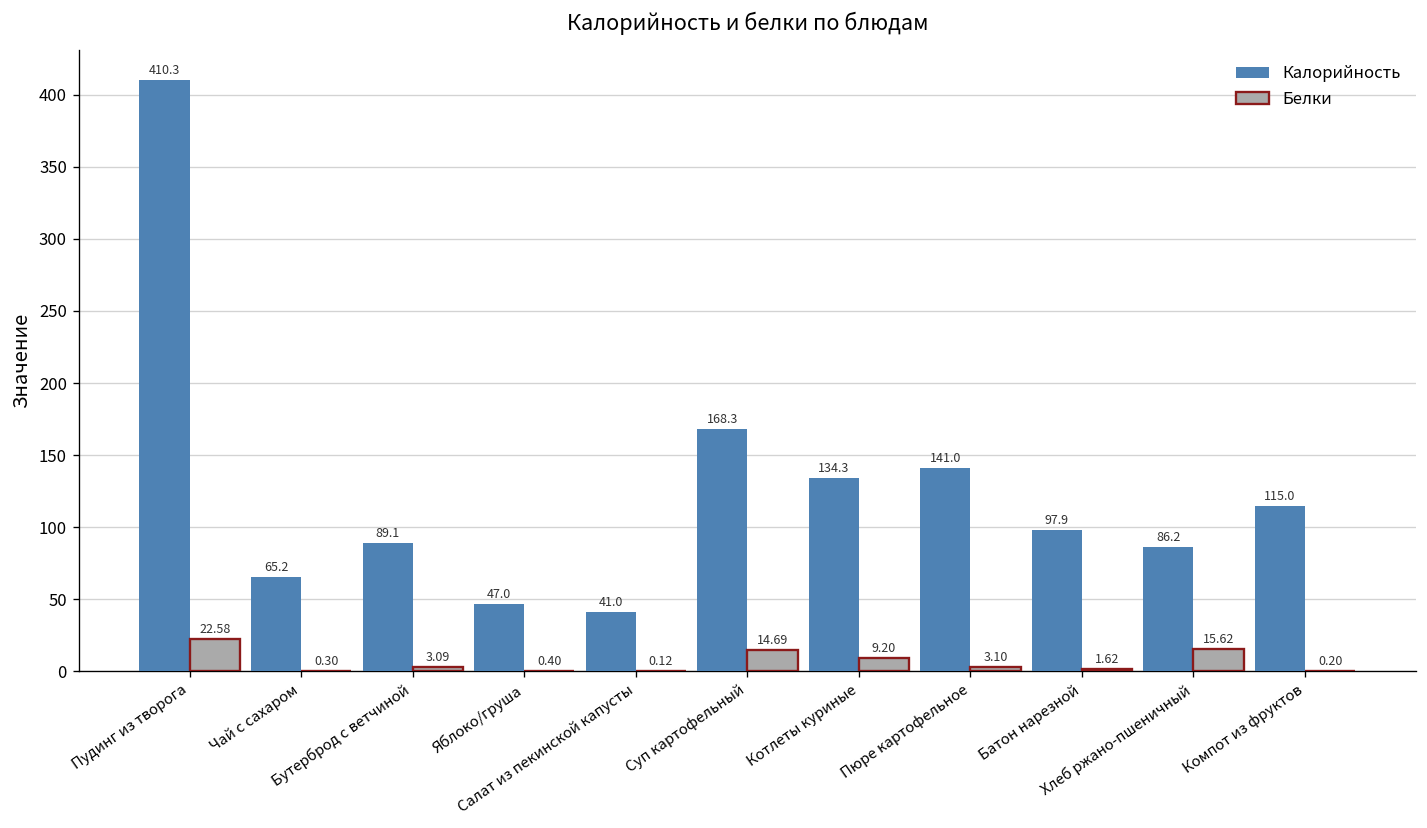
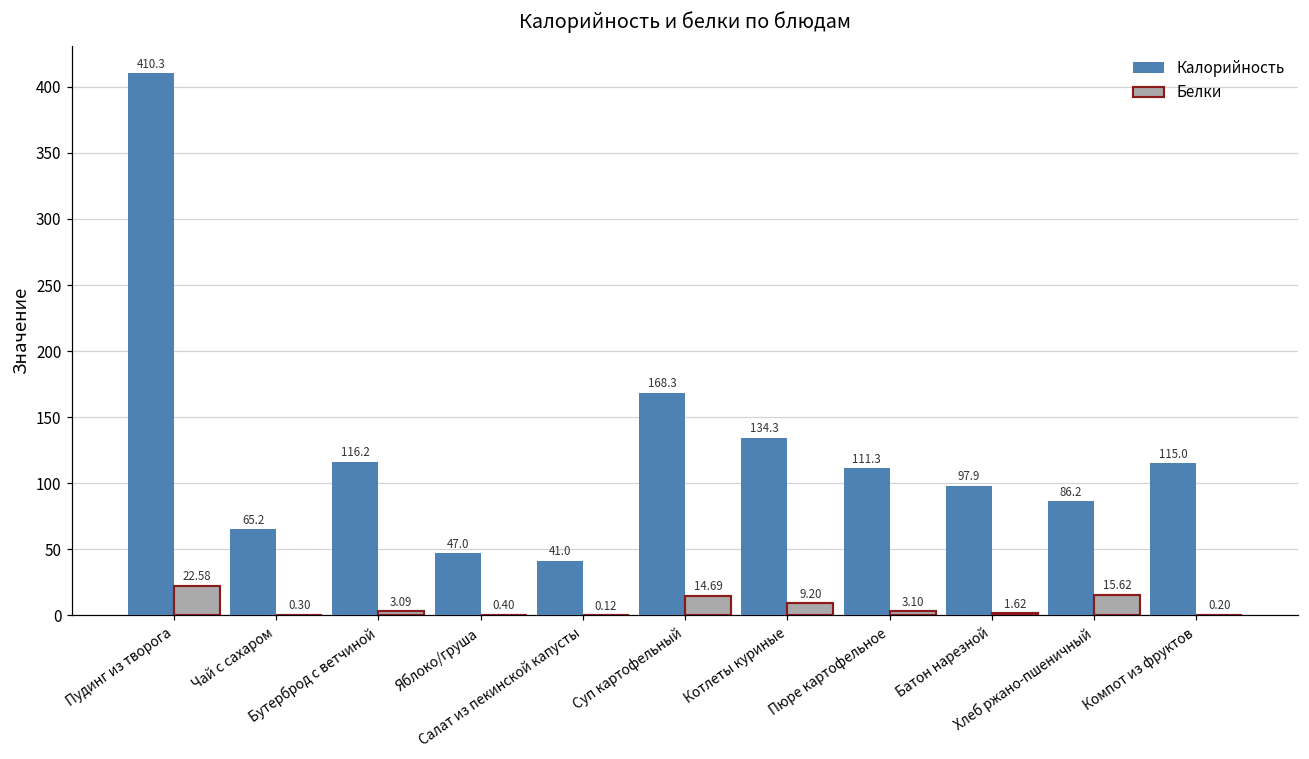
Калорийность, Бутерброд с ветчиной: 89.1 -> 116.2
Калорийность, Пюре картофельное: 141.0 -> 111.3
